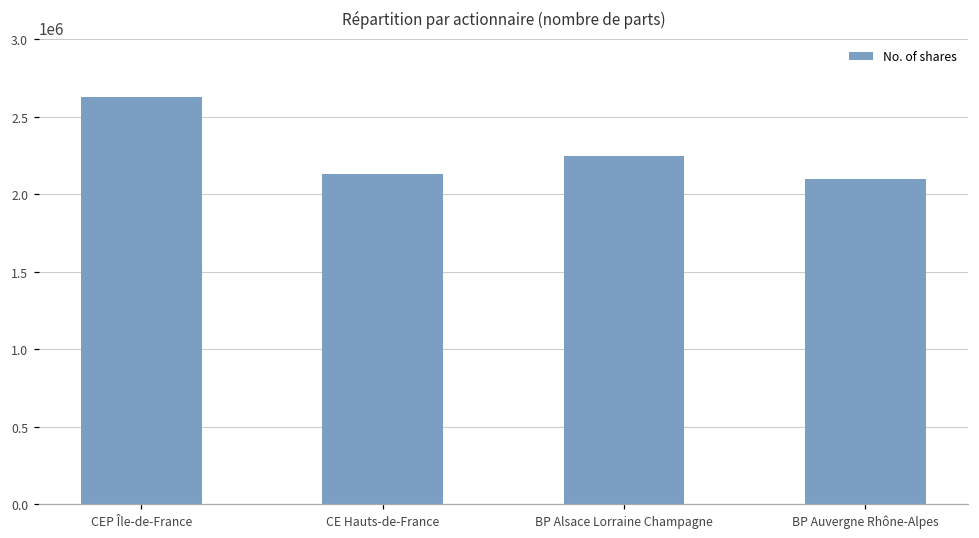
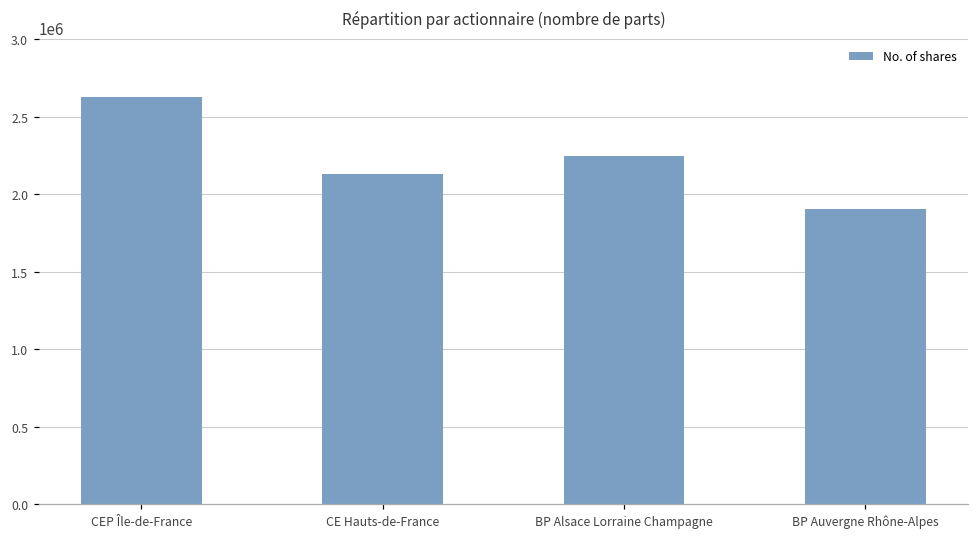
BP Auvergne Rhône-Alpes: 2100000 -> 1910000
